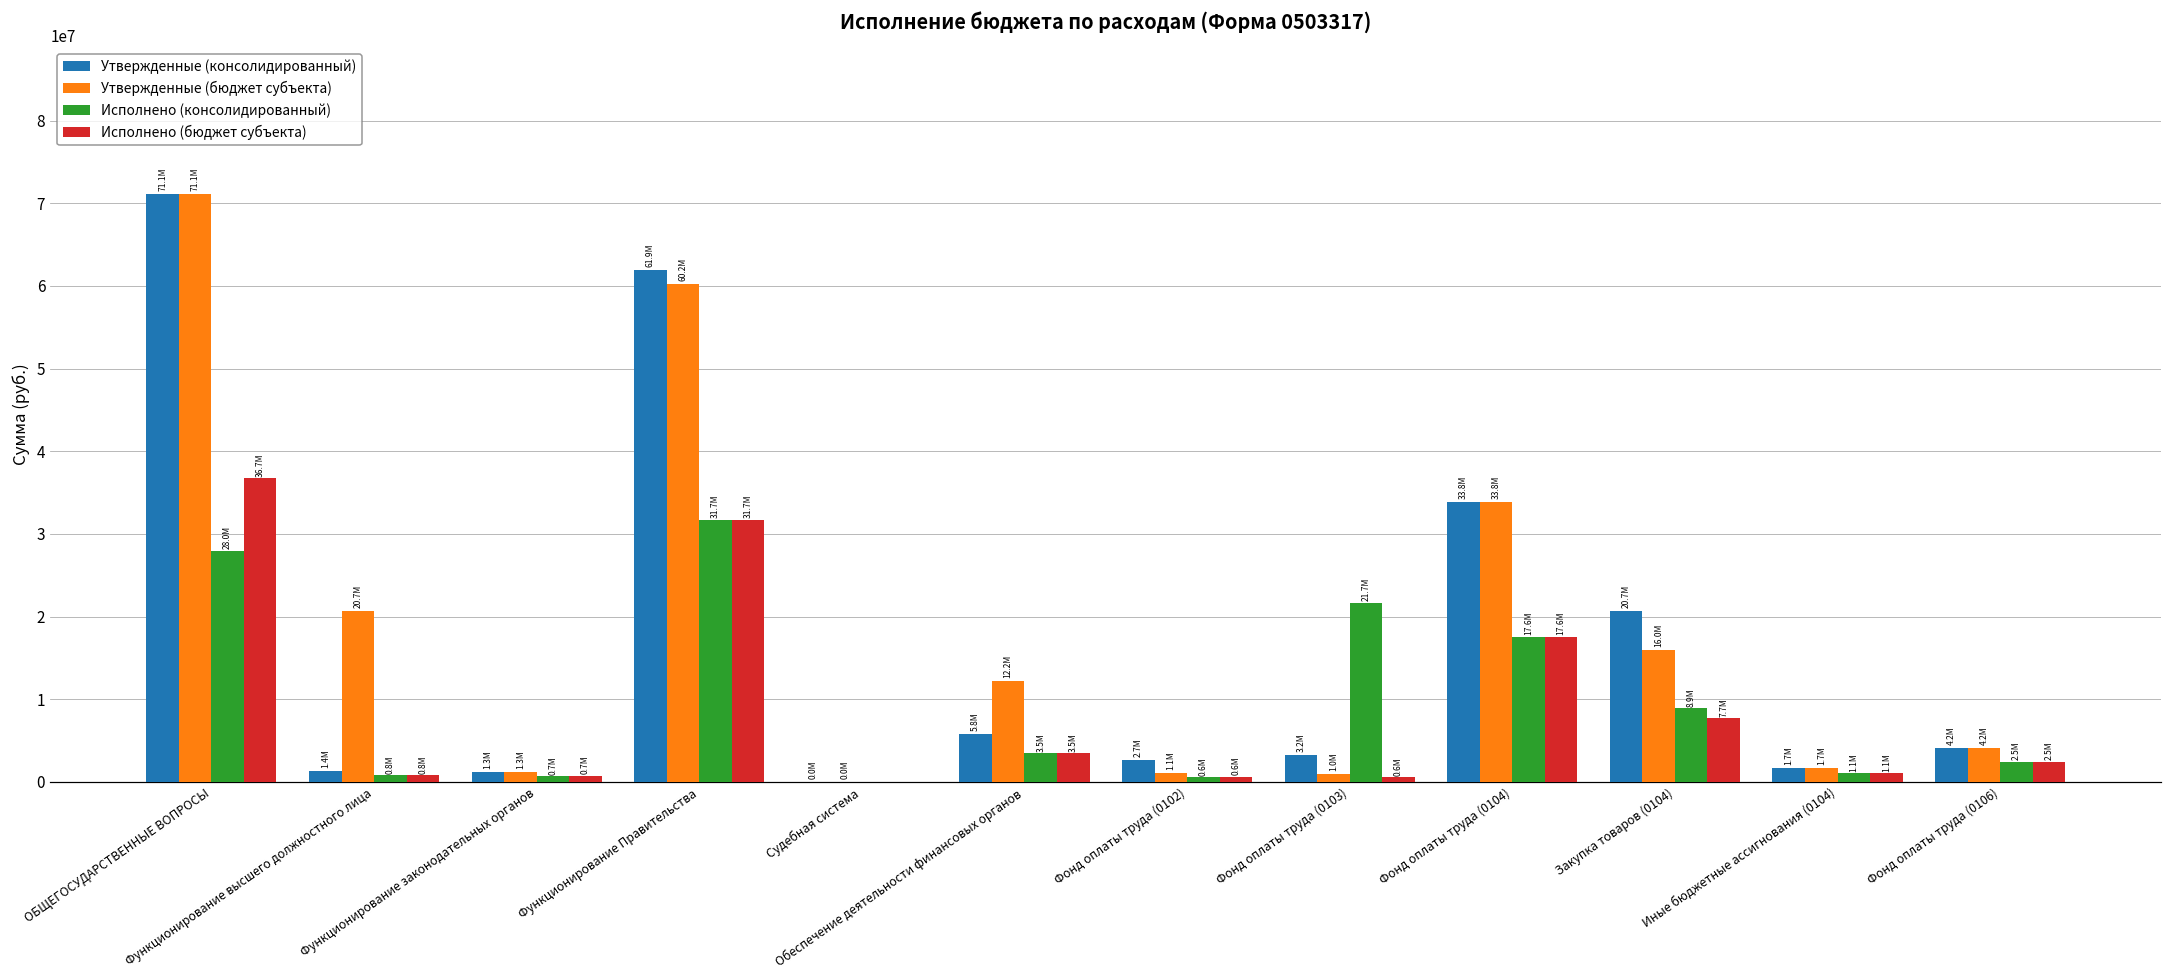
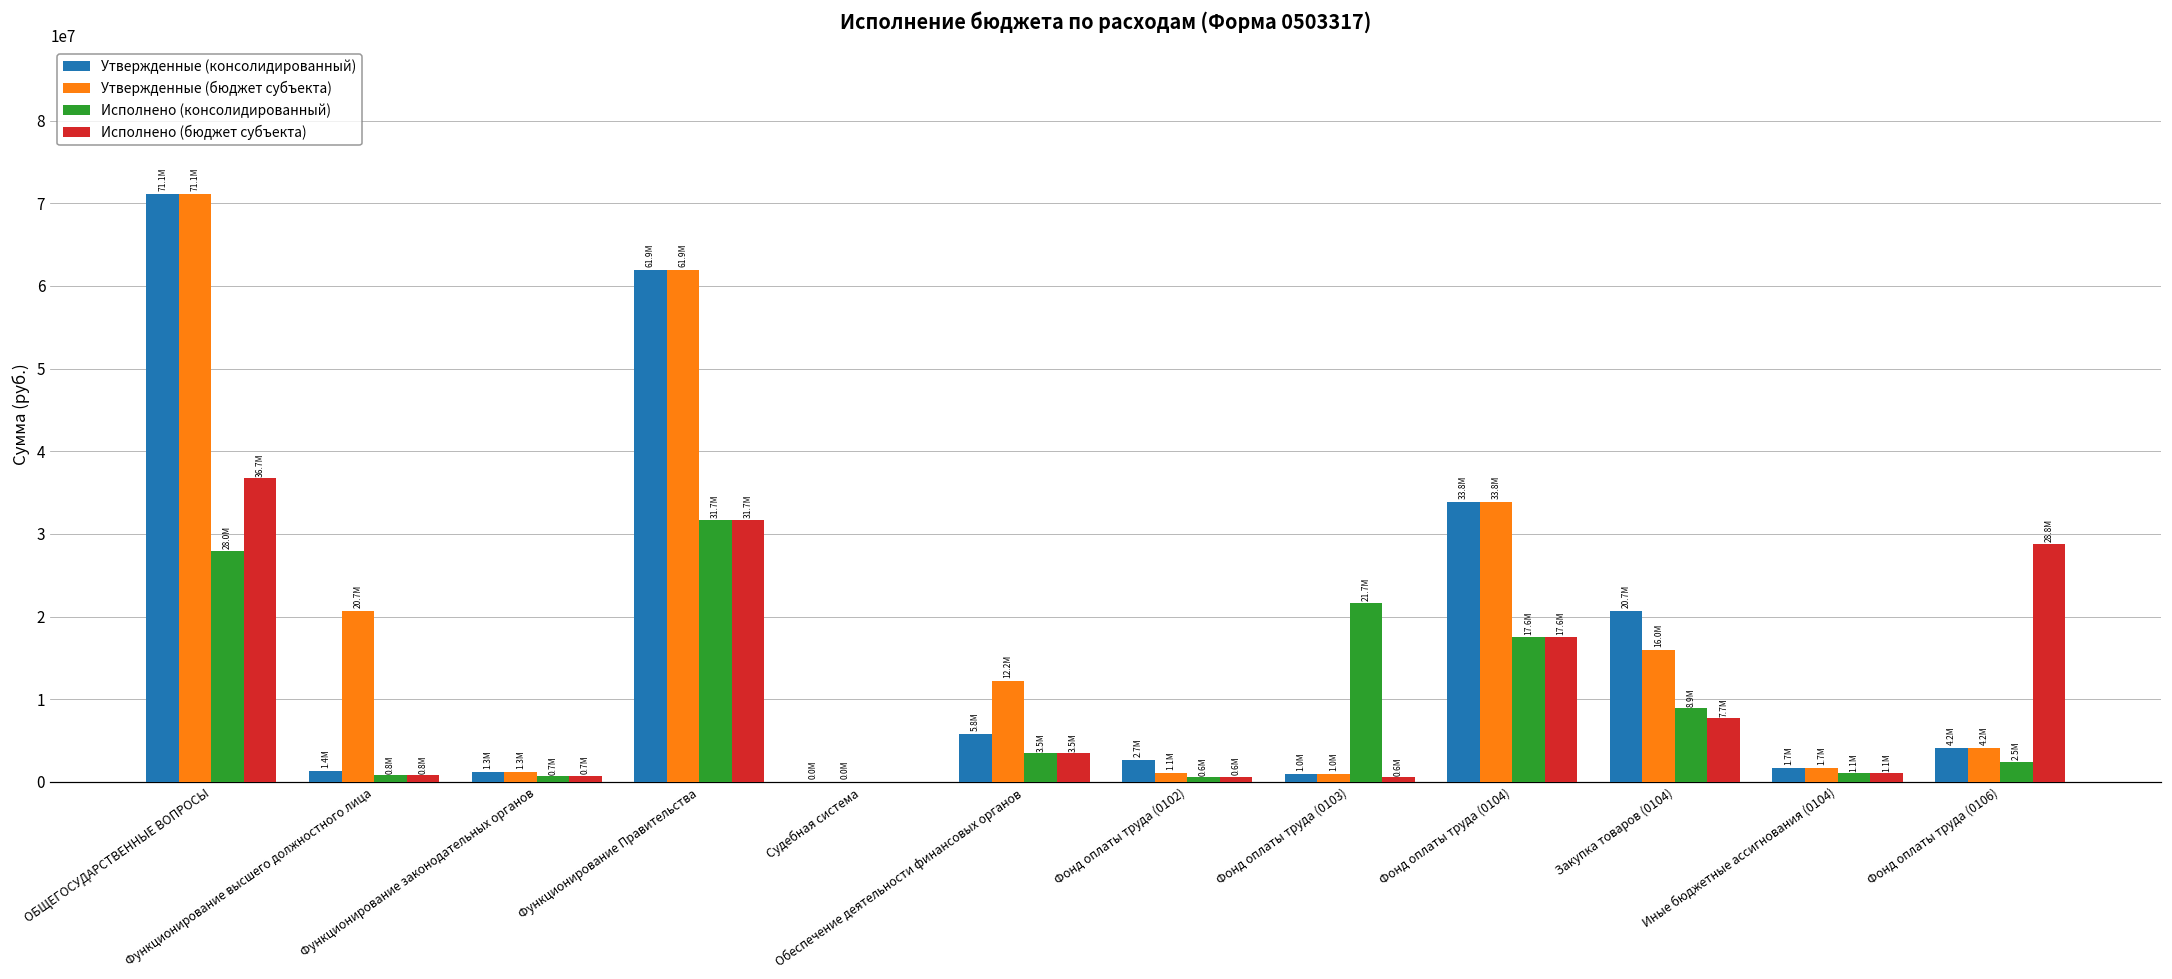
Утвержденные (бюджет субъекта), Функционирование Правительства: 60.2M -> 61.9M
Утвержденные (консолидированный), Фонд оплаты труда (0103): 3.2M -> 1.0M
Исполнено (бюджет субъекта), Фонд оплаты труда (0106): 2.5M -> 28.8M
